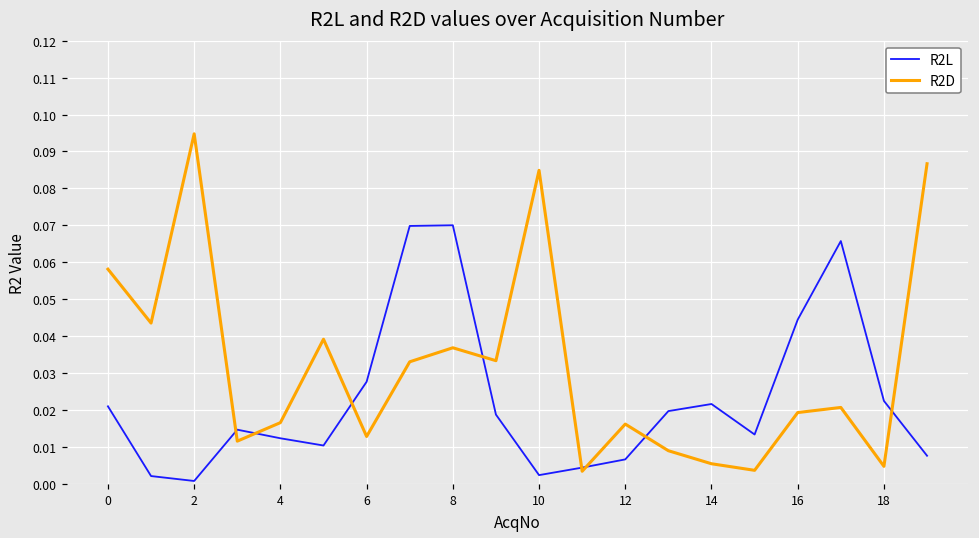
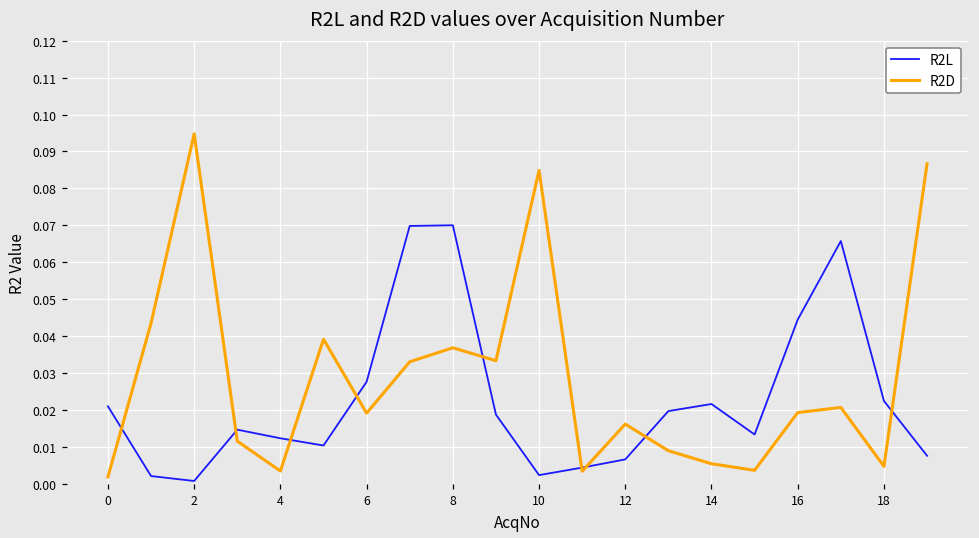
R2D, 0: 0.058 -> 0.002
R2D, 4: 0.017 -> 0.003
R2D, 6: 0.013 -> 0.019
